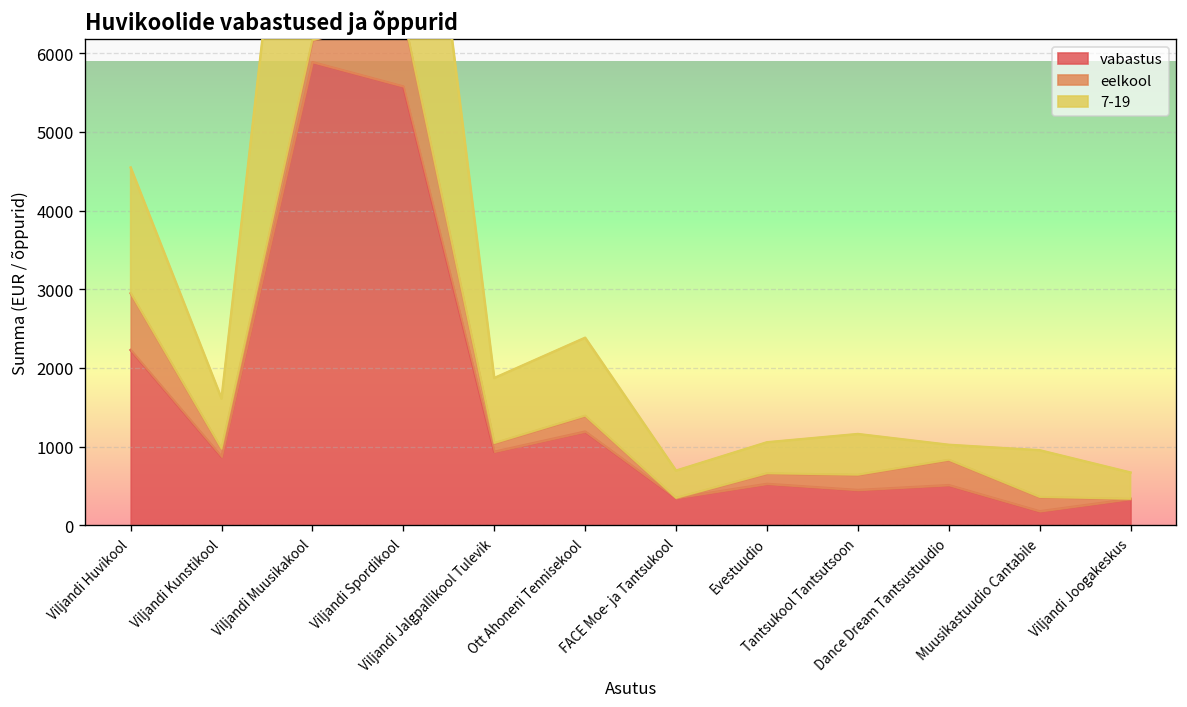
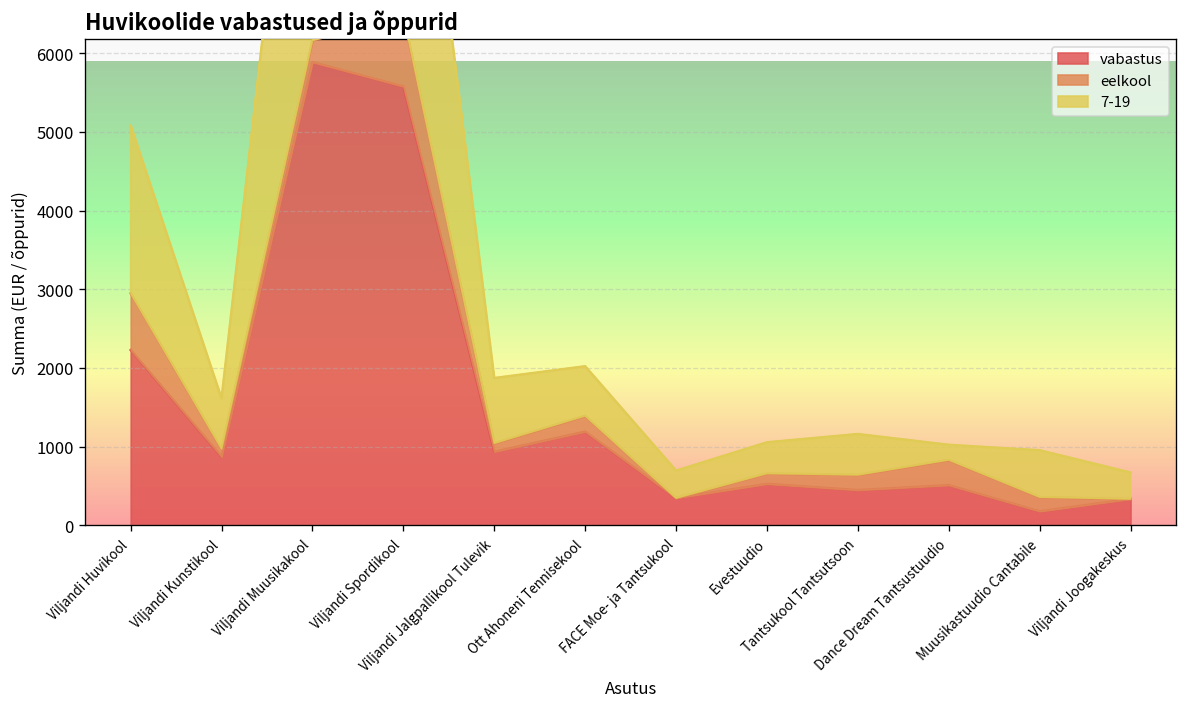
7-19, Viljandi Huvikool: 1600 -> 2100
7-19, Ott Ahoneni Tennisekool: 1000 -> 600
